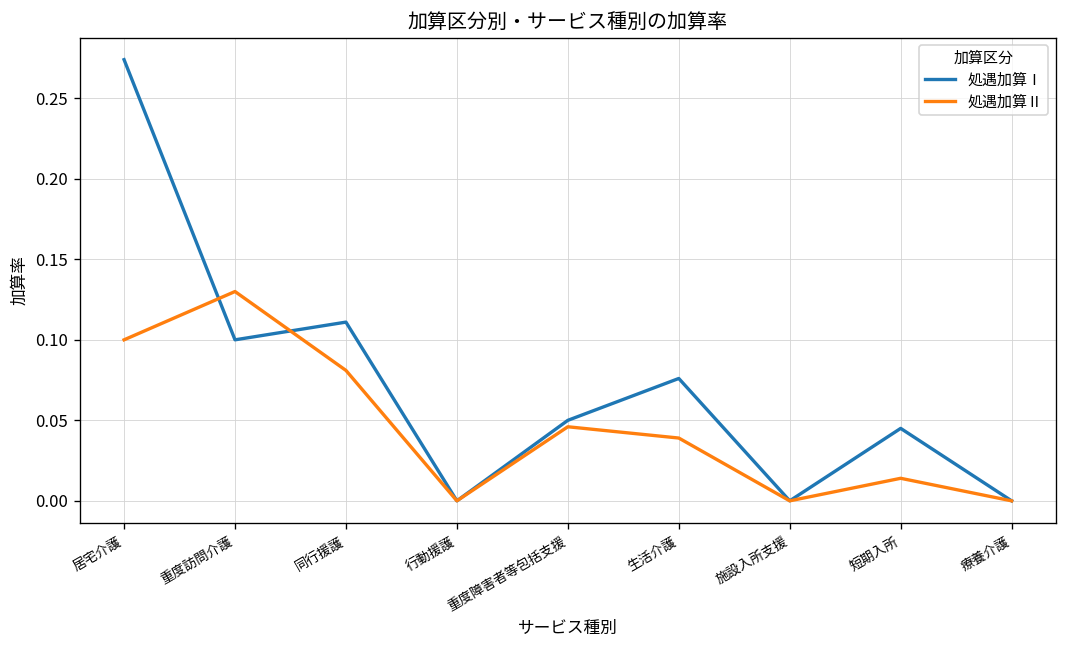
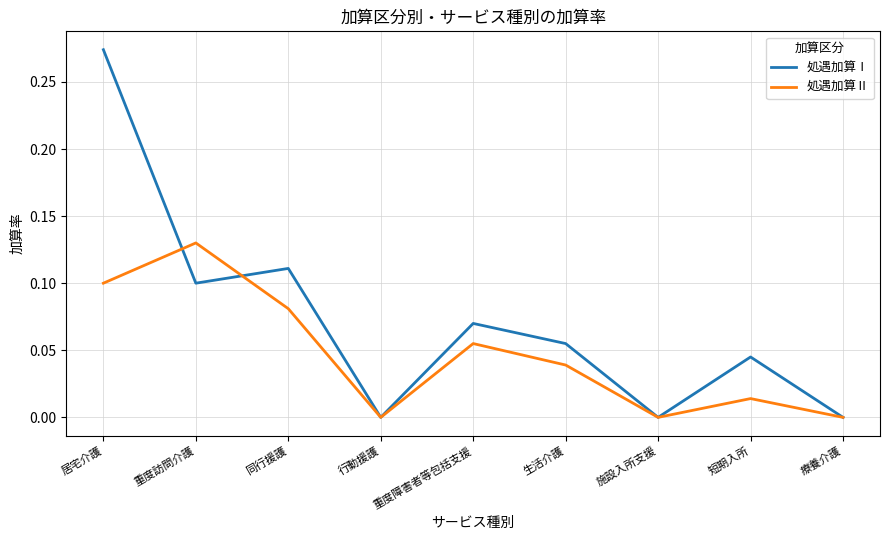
処遇加算Ⅰ, 重度障害者等包括支援: 0.05 -> 0.07
処遇加算Ⅱ, 重度障害者等包括支援: 0.046 -> 0.055
処遇加算Ⅰ, 生活介護: 0.076 -> 0.055
